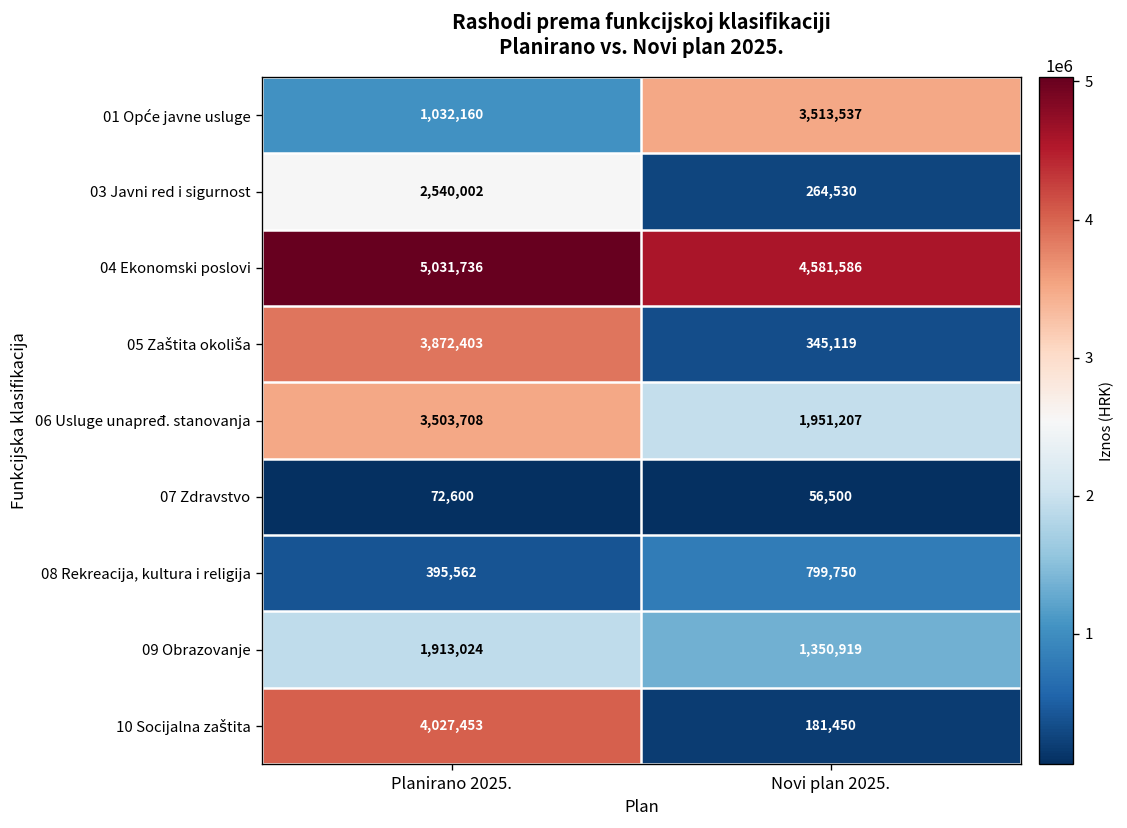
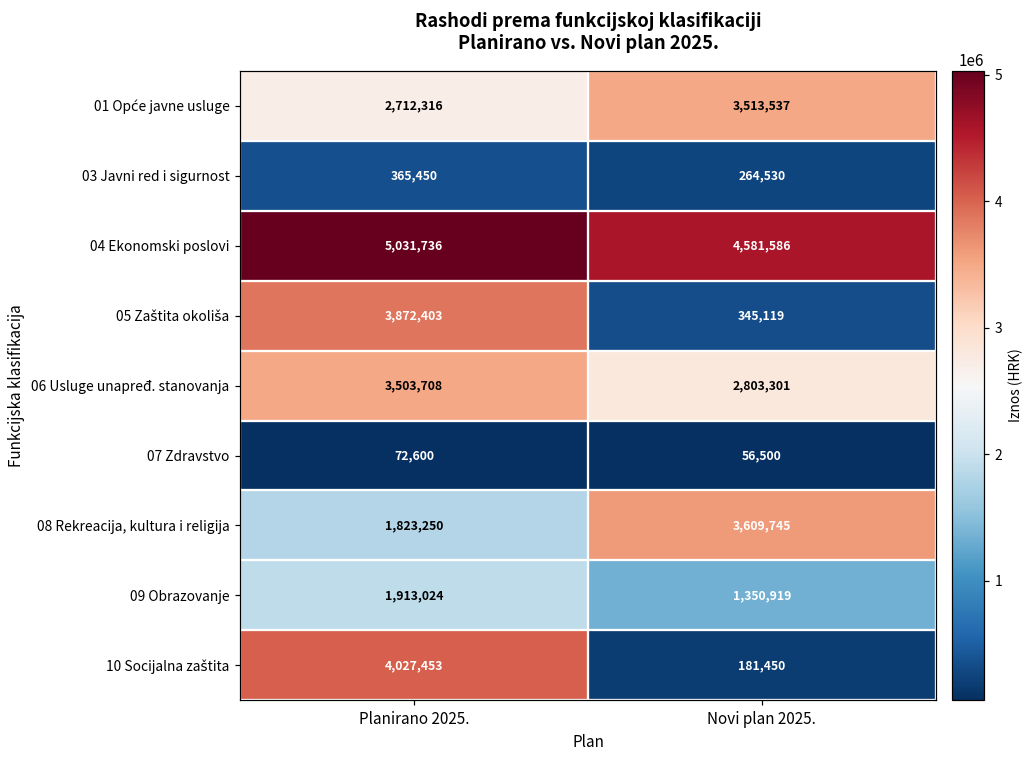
01 Opće javne usluge, Planirano 2025.: 1,032,160 -> 2,712,316
03 Javni red i sigurnost, Planirano 2025.: 2,540,002 -> 365,450
06 Usluge unapređ. stanovanja, Novi plan 2025.: 1,951,207 -> 2,803,301
08 Rekreacija, kultura i religija, Planirano 2025.: 395,562 -> 1,823,250
08 Rekreacija, kultura i religija, Novi plan 2025.: 799,750 -> 3,609,745
